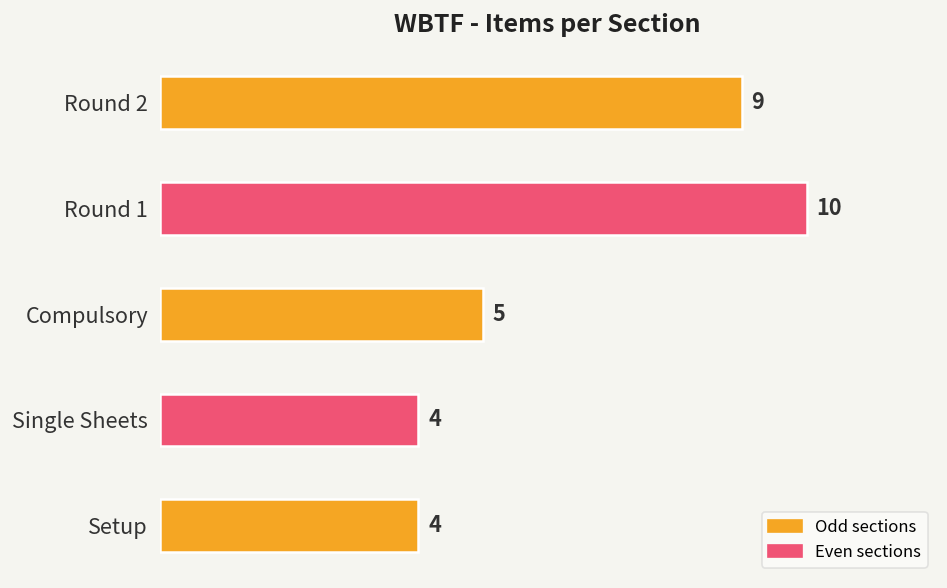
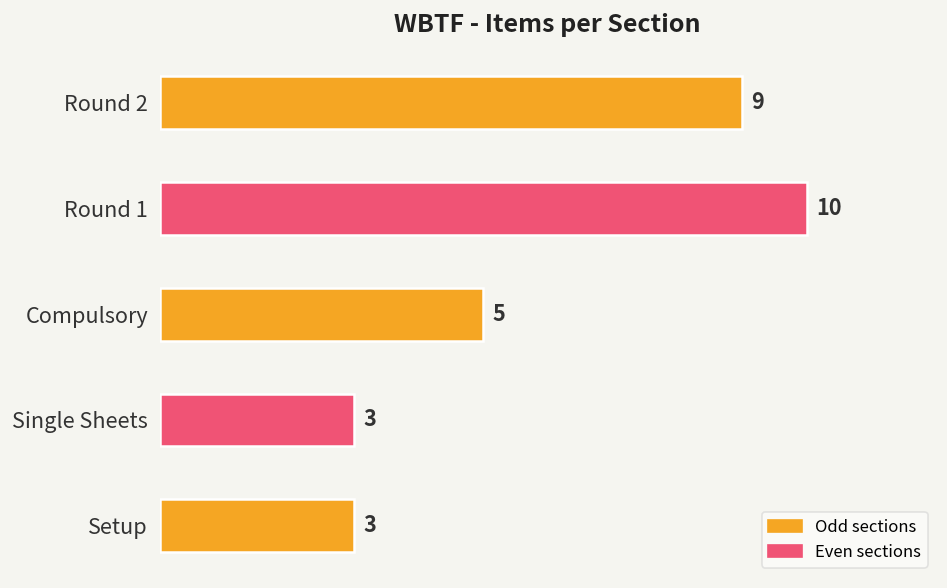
Single Sheets: 4 -> 3
Setup: 4 -> 3
